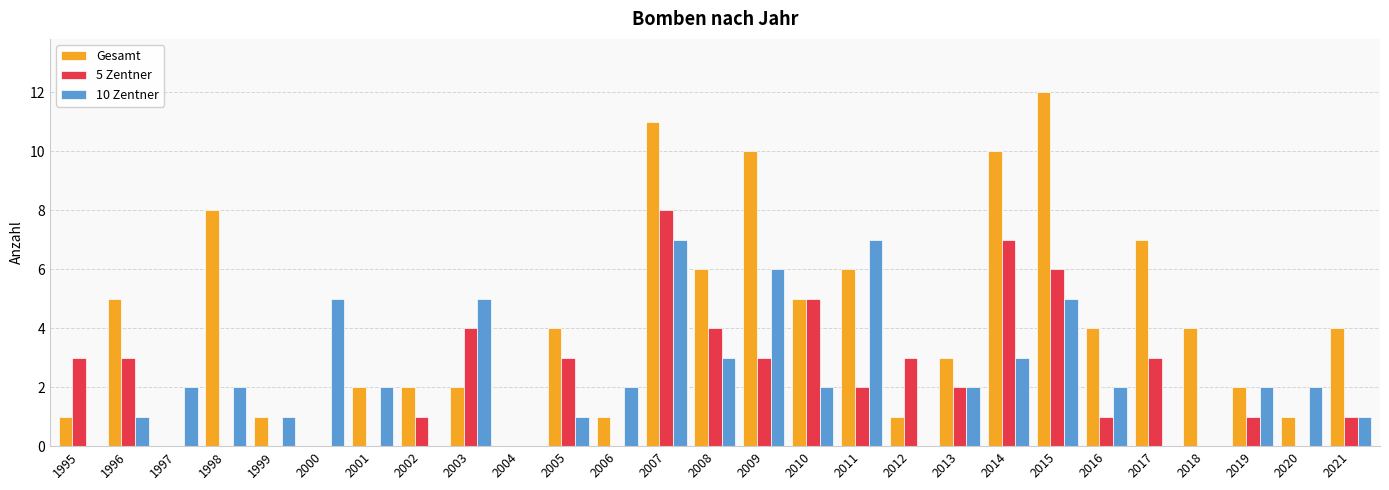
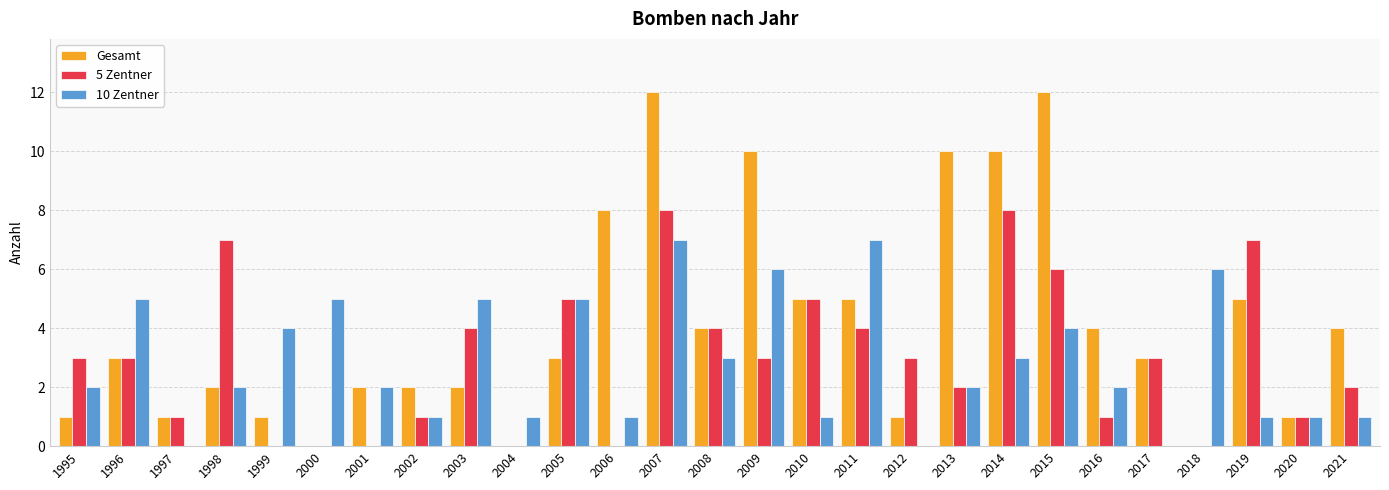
10 Zentner, 1995: 0 -> 2
Gesamt, 1996: 5 -> 3
10 Zentner, 1996: 1 -> 5
Gesamt, 1997: 0 -> 1
5 Zentner, 1997: 0 -> 1
10 Zentner, 1997: 2 -> 0
Gesamt, 1998: 8 -> 2
5 Zentner, 1998: 0 -> 7
10 Zentner, 1999: 1 -> 4
10 Zentner, 2002: 0 -> 1
10 Zentner, 2004: 0 -> 1
Gesamt, 2005: 4 -> 3
5 Zentner, 2005: 3 -> 5
10 Zentner, 2005: 1 -> 5
Gesamt, 2006: 1 -> 8
10 Zentner, 2006: 2 -> 1
Gesamt, 2007: 11 -> 12
Gesamt, 2008: 6 -> 4
10 Zentner, 2010: 2 -> 1
Gesamt, 2011: 6 -> 5
5 Zentner, 2011: 2 -> 4
Gesamt, 2013: 3 -> 10
5 Zentner, 2014: 7 -> 8
10 Zentner, 2015: 5 -> 4
Gesamt, 2017: 7 -> 3
Gesamt, 2018: 4 -> 0
10 Zentner, 2018: 0 -> 6
Gesamt, 2019: 2 -> 5
5 Zentner, 2019: 1 -> 7
10 Zentner, 2019: 2 -> 1
5 Zentner, 2020: 0 -> 1
10 Zentner, 2020: 2 -> 1
5 Zentner, 2021: 1 -> 2
